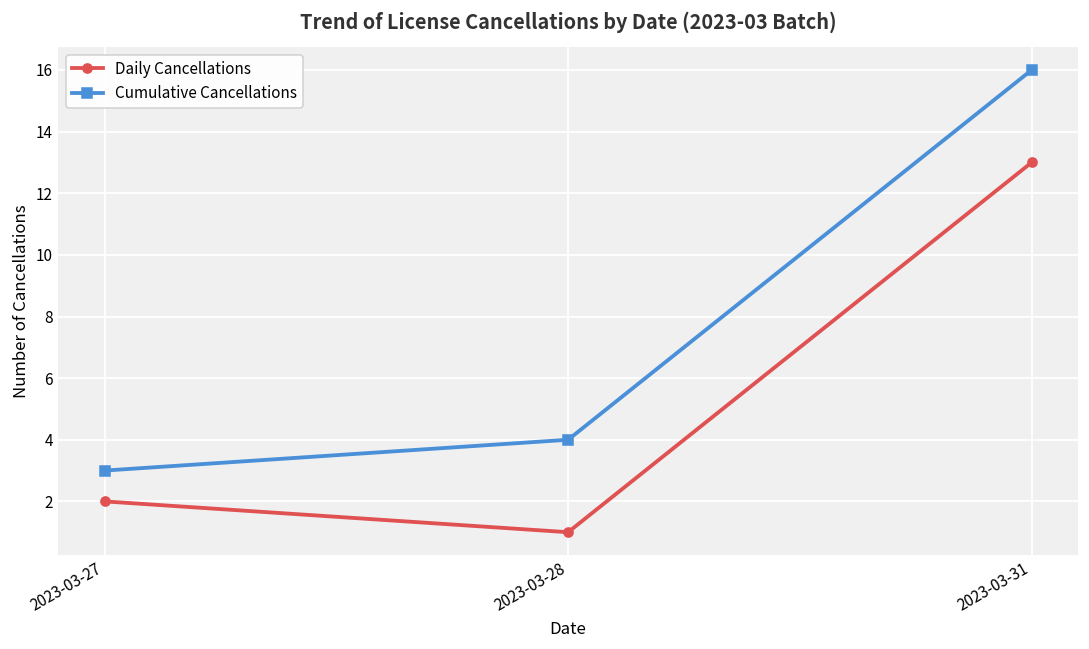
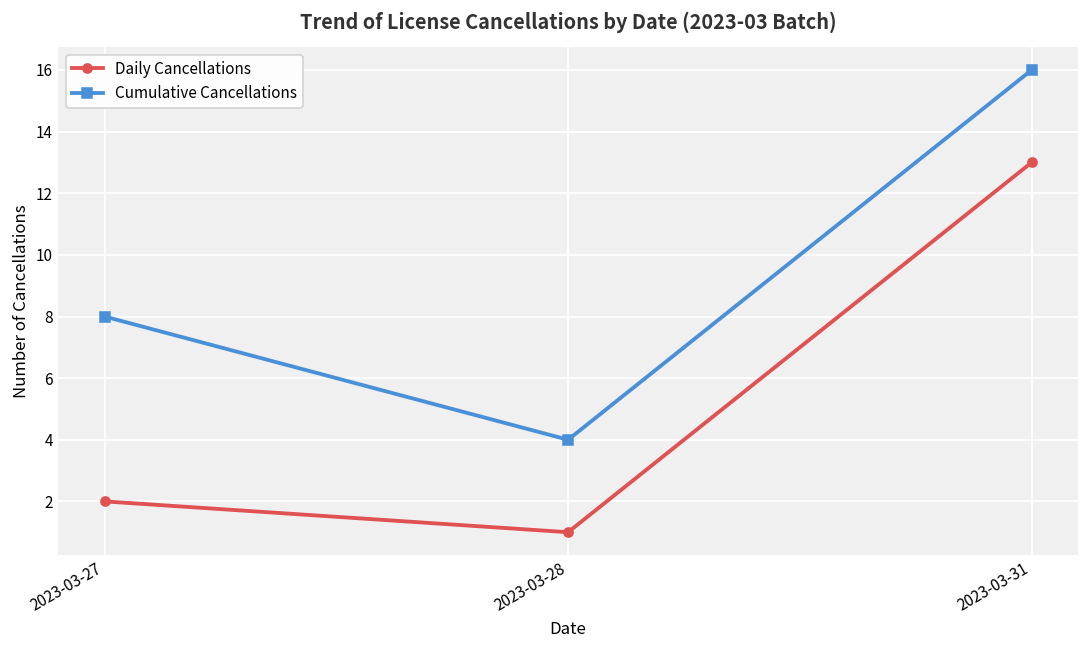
Cumulative Cancellations, 2023-03-27: 3 -> 8
